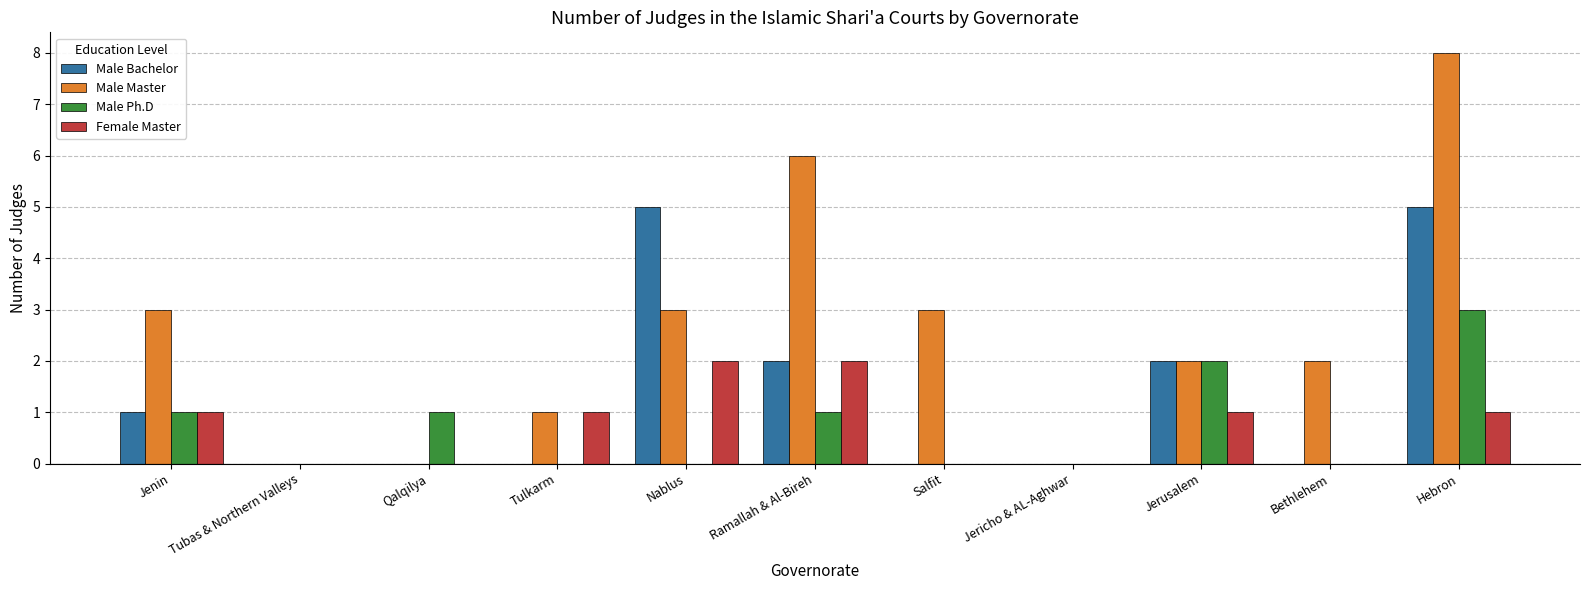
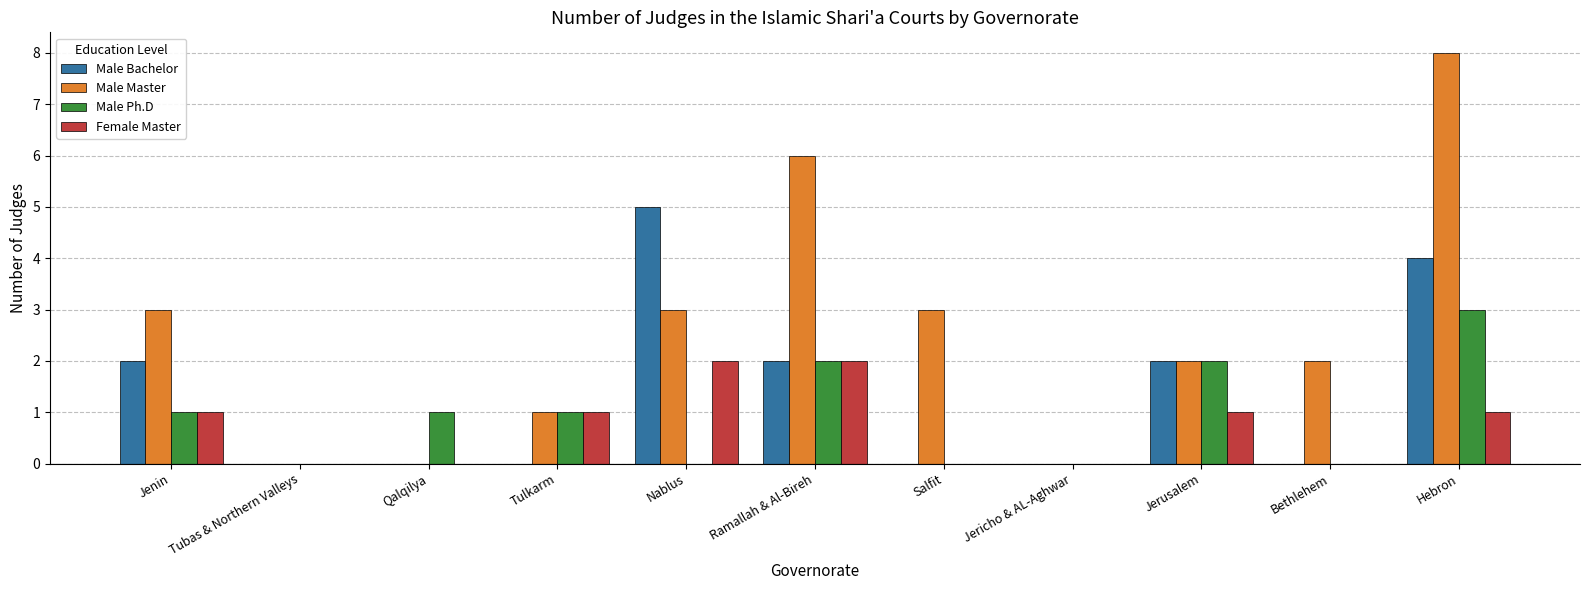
Male Bachelor, Jenin: 1 -> 2
Male Ph.D, Tulkarm: 0 -> 1
Male Ph.D, Ramallah & Al-Bireh: 1 -> 2
Male Bachelor, Hebron: 5 -> 4
